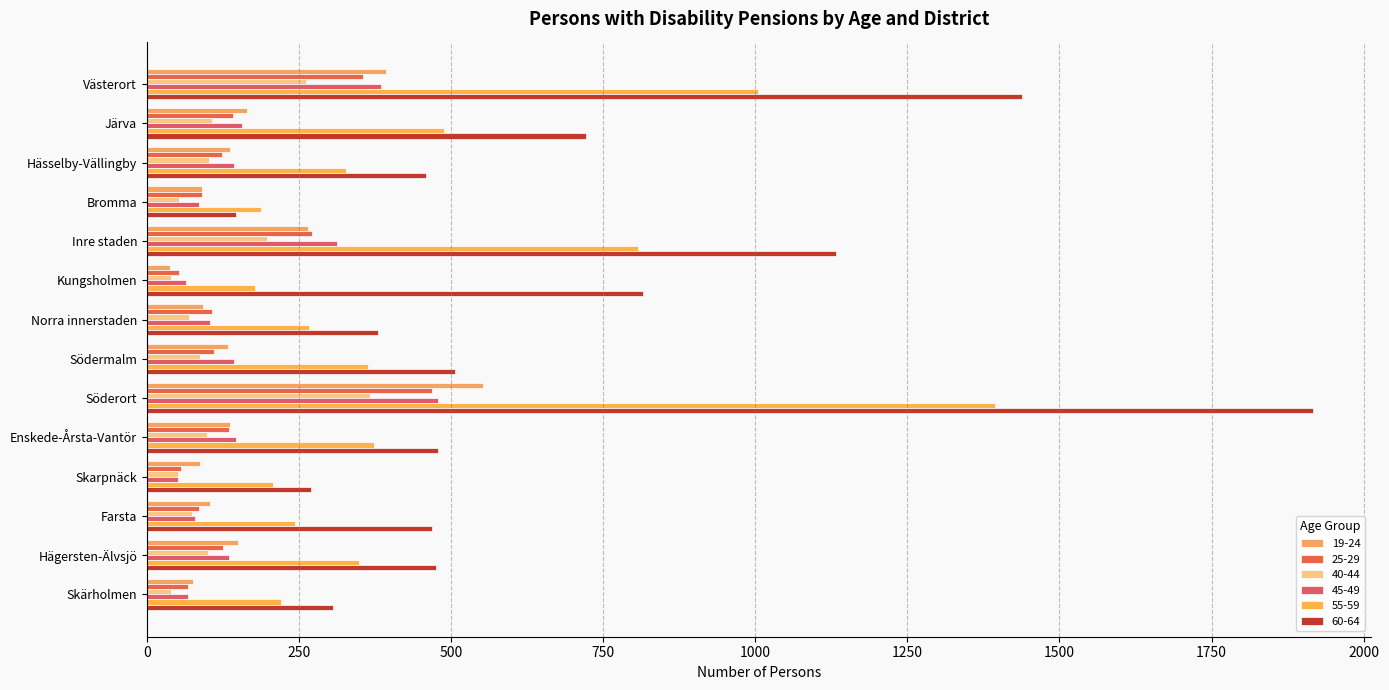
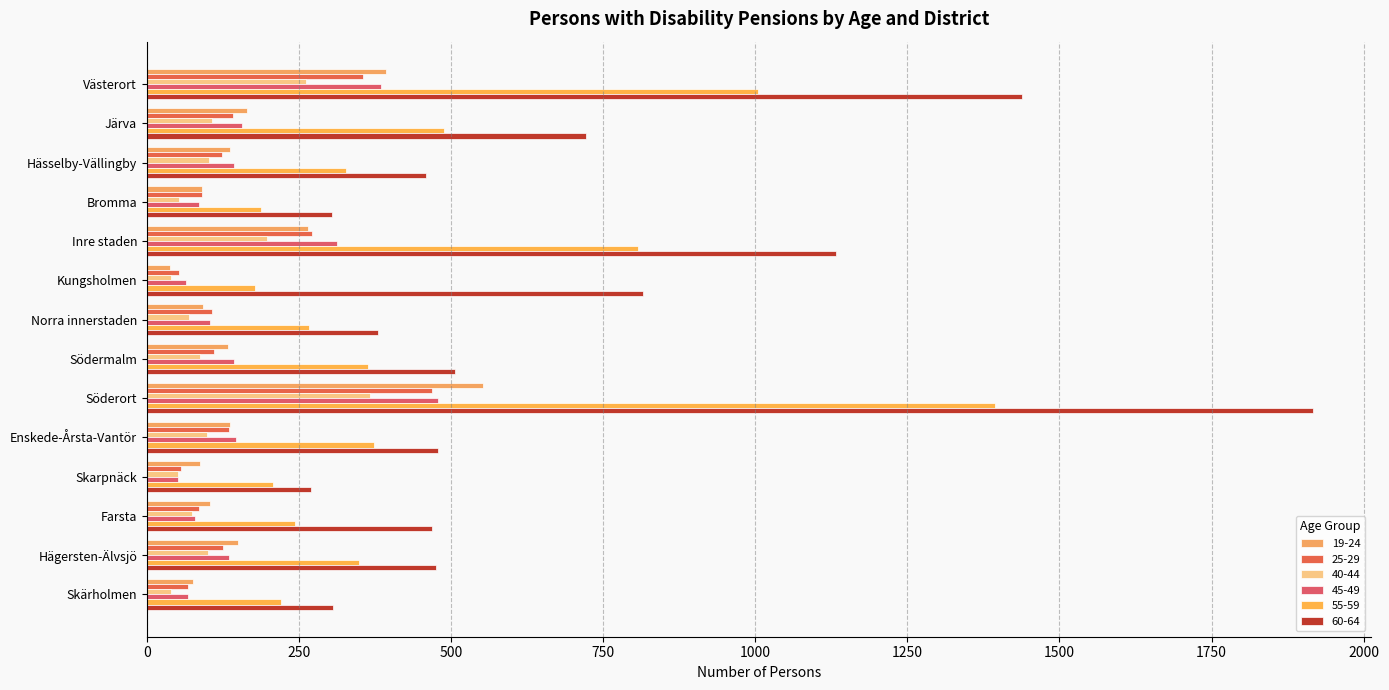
60-64, Bromma: 150 -> 310
